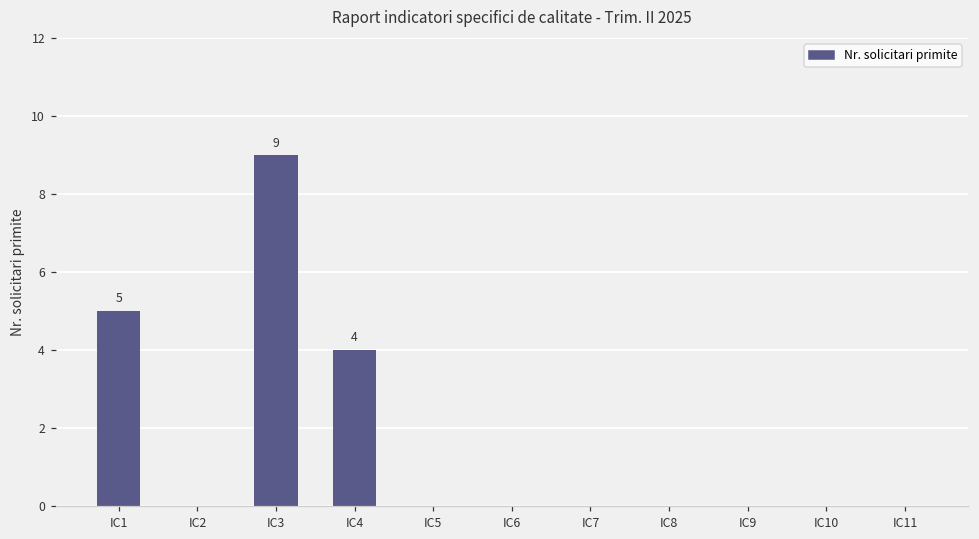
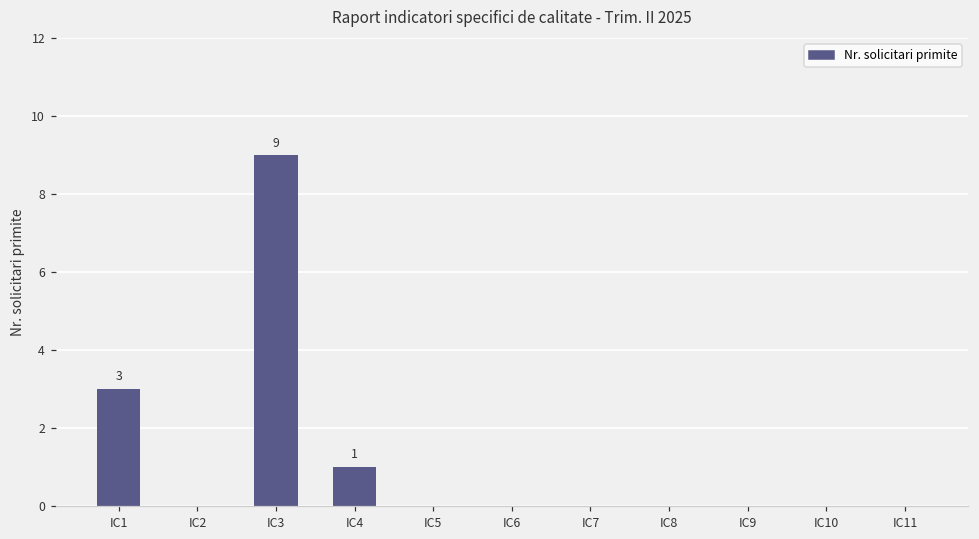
IC1: 5 -> 3
IC4: 4 -> 1
